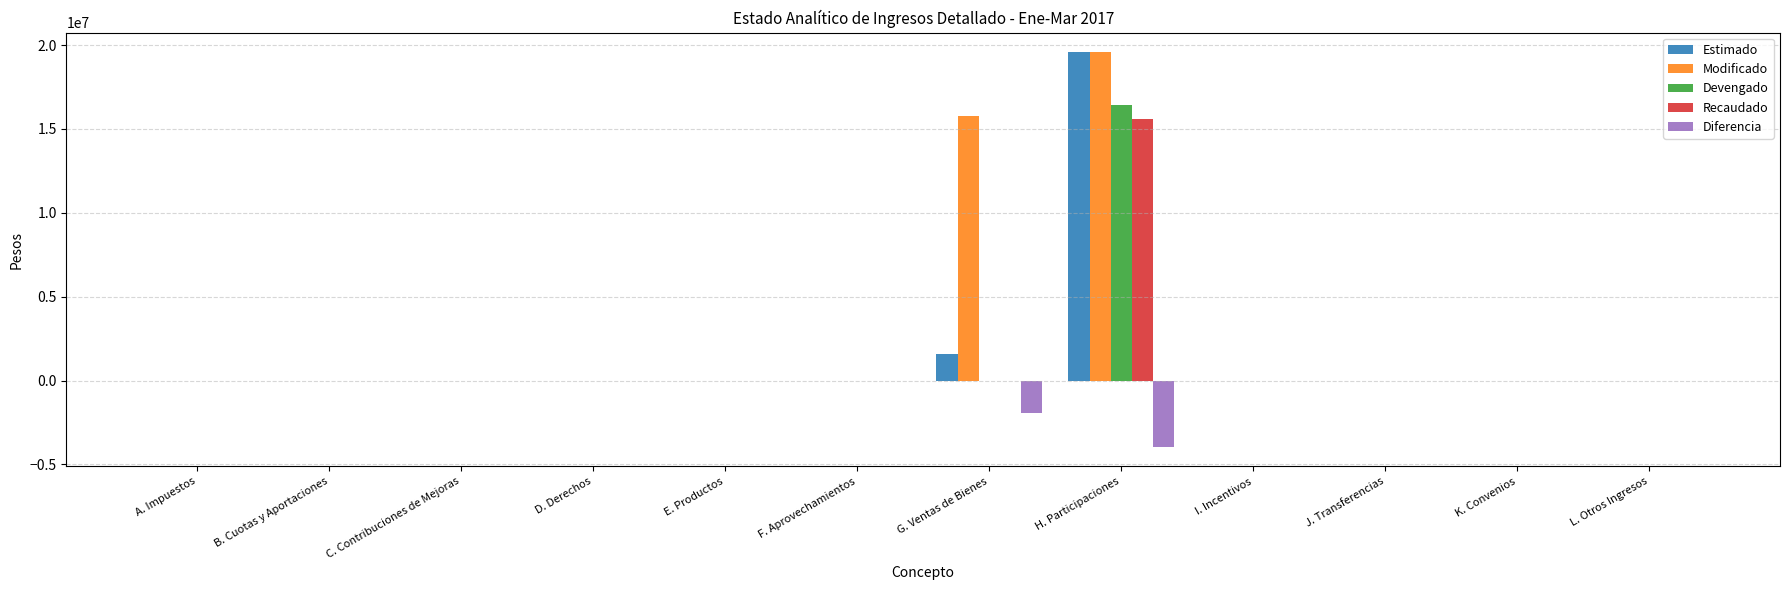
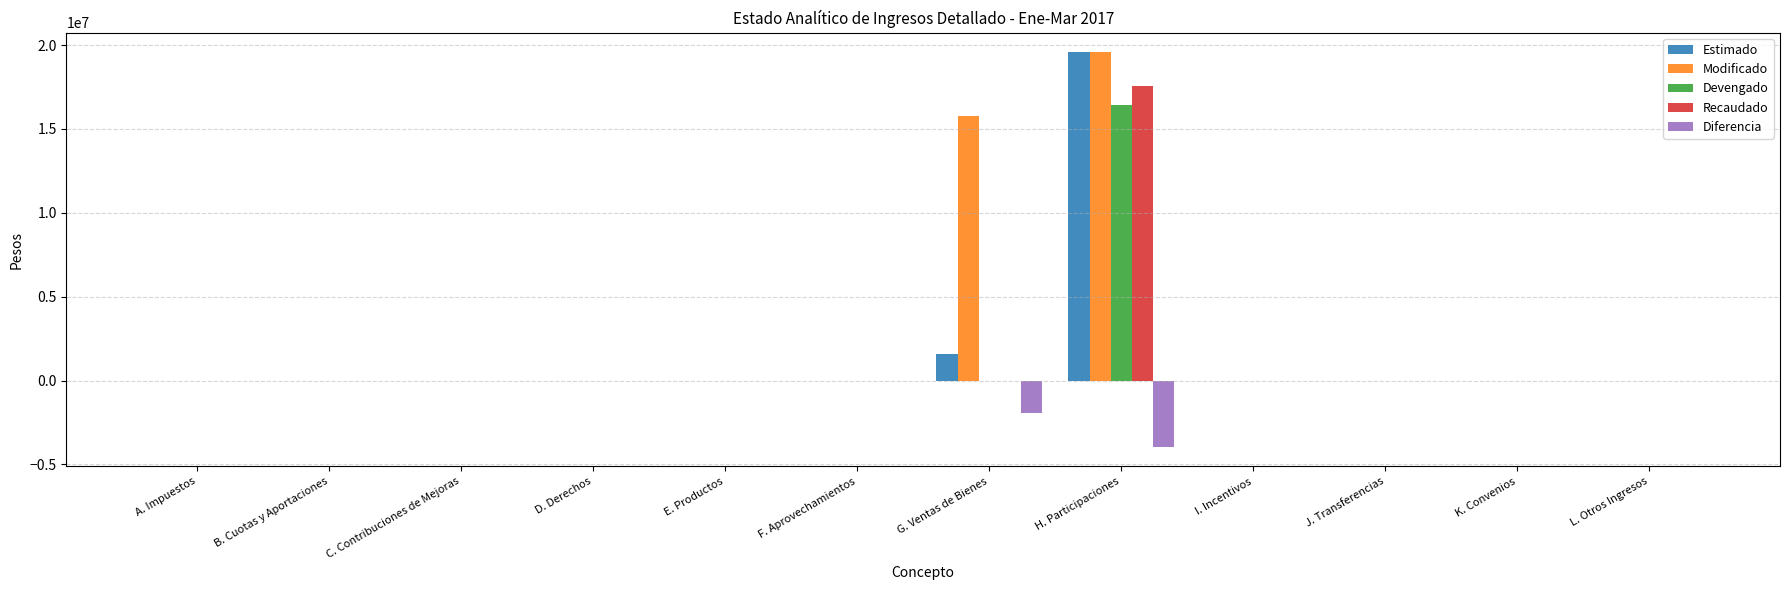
Recaudado, H. Participaciones: 15600000 -> 17600000
